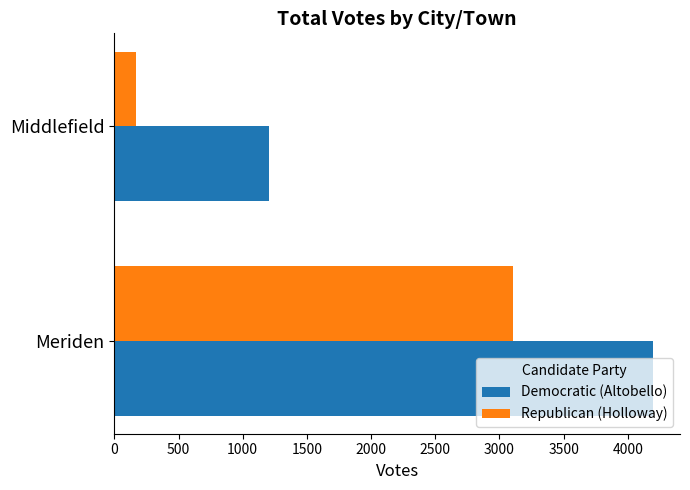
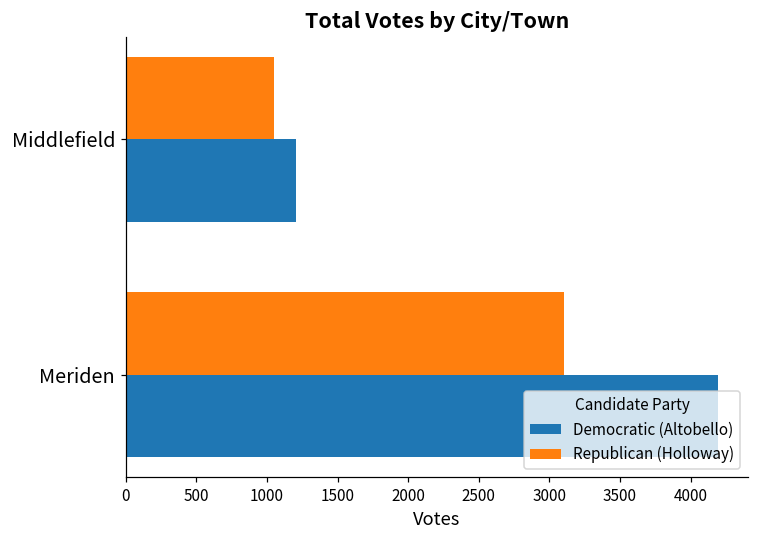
Republican (Holloway), Middlefield: 170 -> 1050
